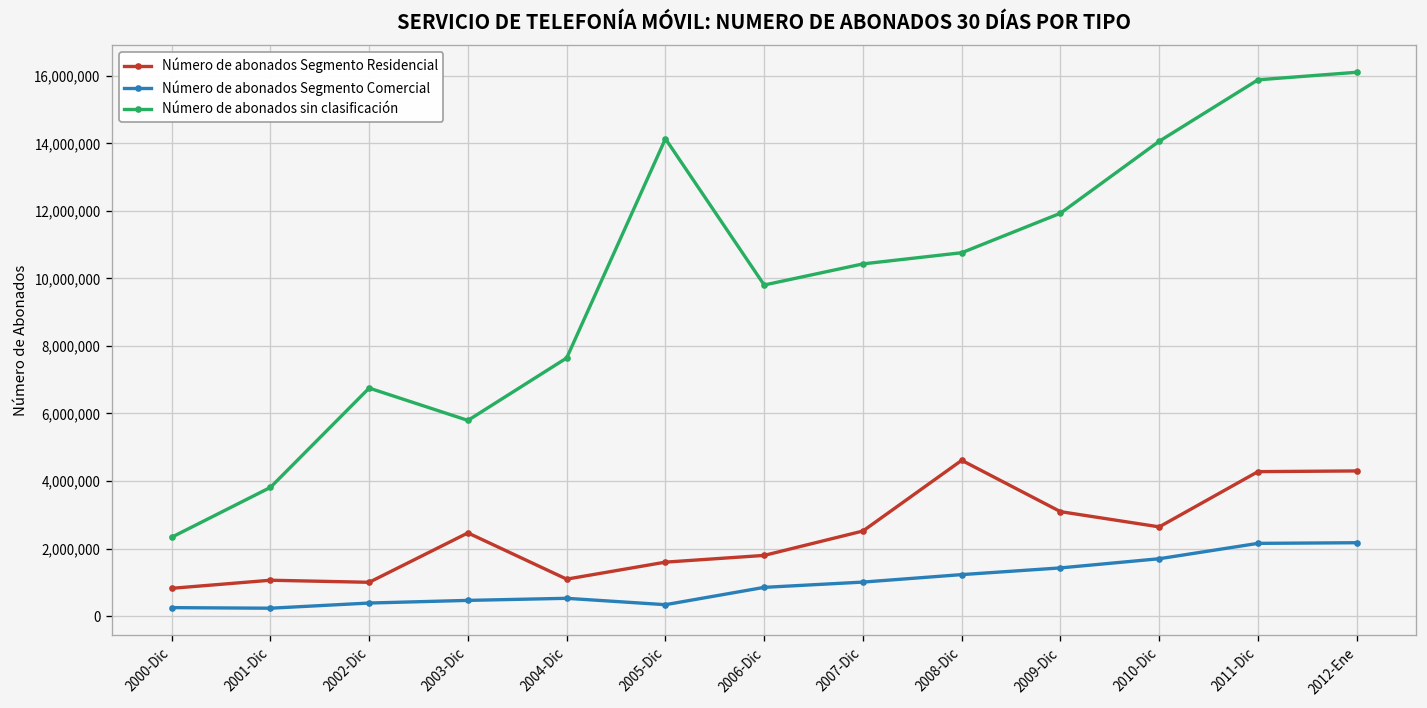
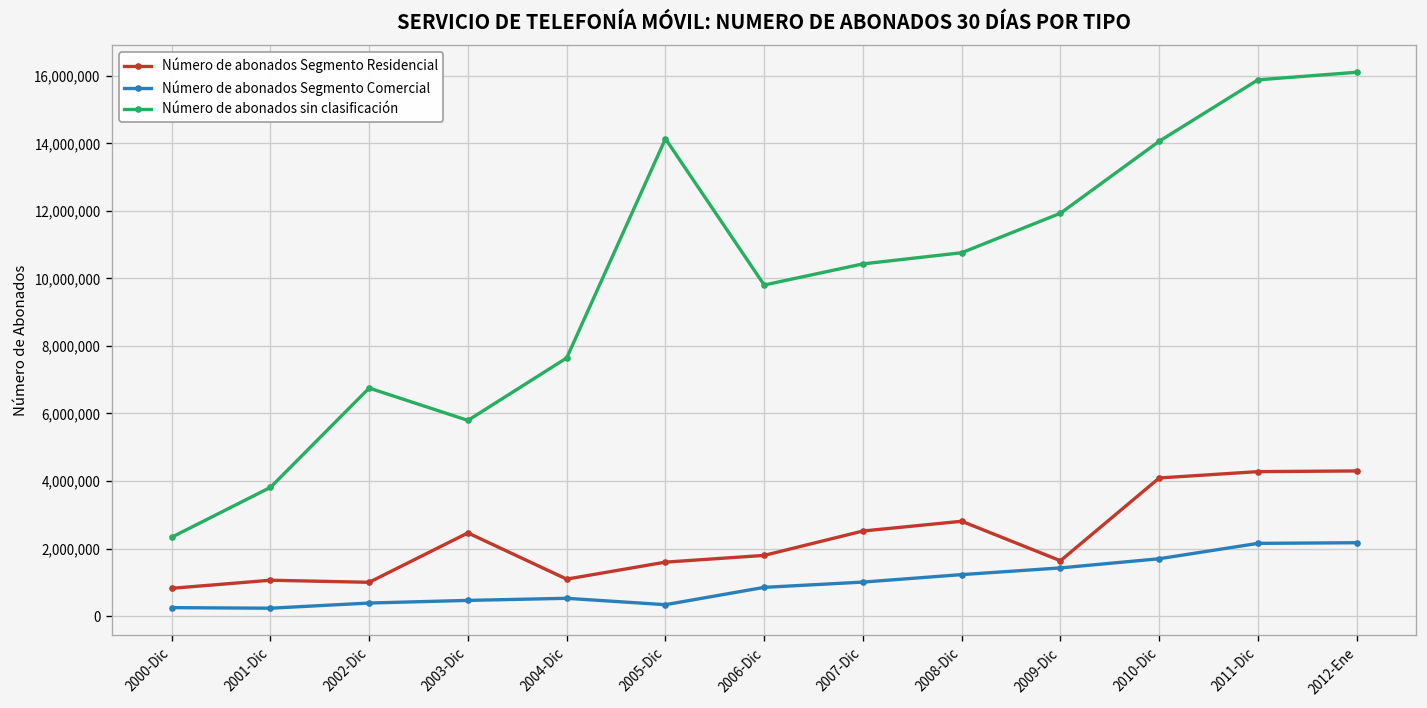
Número de abonados Segmento Residencial, 2008-Dic: 4,600,000 -> 2,800,000
Número de abonados Segmento Residencial, 2009-Dic: 3,100,000 -> 1,600,000
Número de abonados Segmento Residencial, 2010-Dic: 2,600,000 -> 4,100,000
